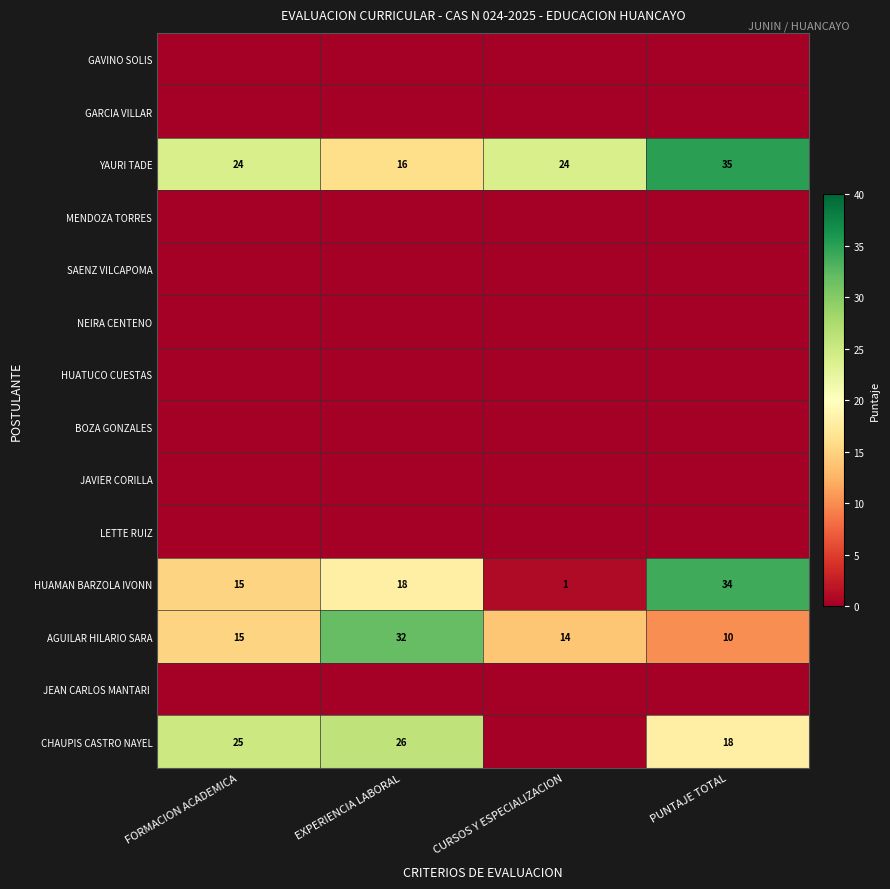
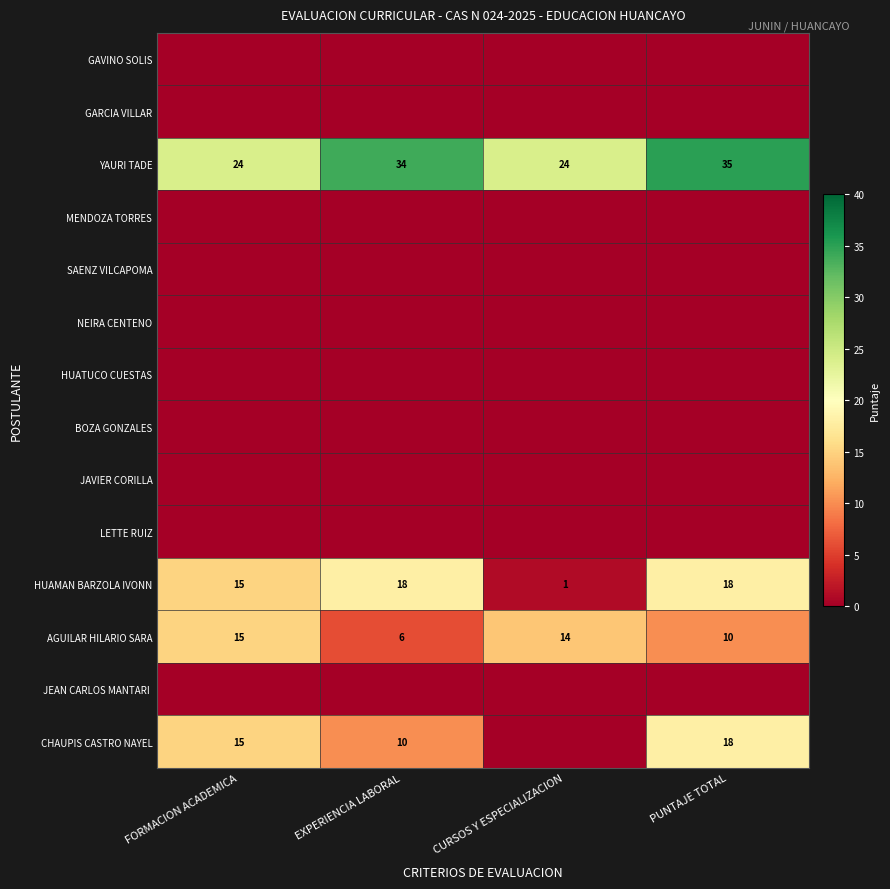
YAURI TADE, EXPERIENCIA LABORAL: 16 -> 34
HUAMAN BARZOLA IVONN, PUNTAJE TOTAL: 34 -> 18
AGUILAR HILARIO SARA, EXPERIENCIA LABORAL: 32 -> 6
CHAUPIS CASTRO NAYEL, FORMACION ACADEMICA: 25 -> 15
CHAUPIS CASTRO NAYEL, EXPERIENCIA LABORAL: 26 -> 10
